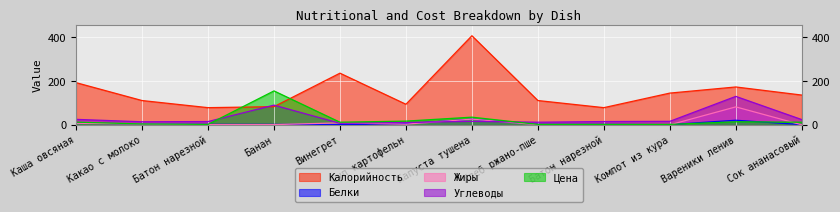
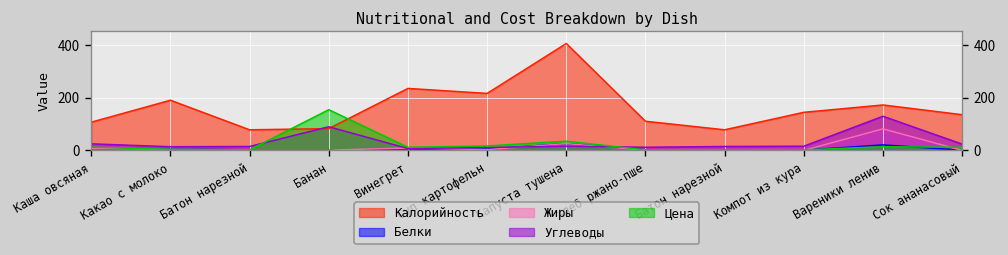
Калорийность, Каша овсяная: 190 -> 110
Калорийность, Какао с молоко: 110 -> 190
Калорийность, Суп картофельн: 90 -> 220
